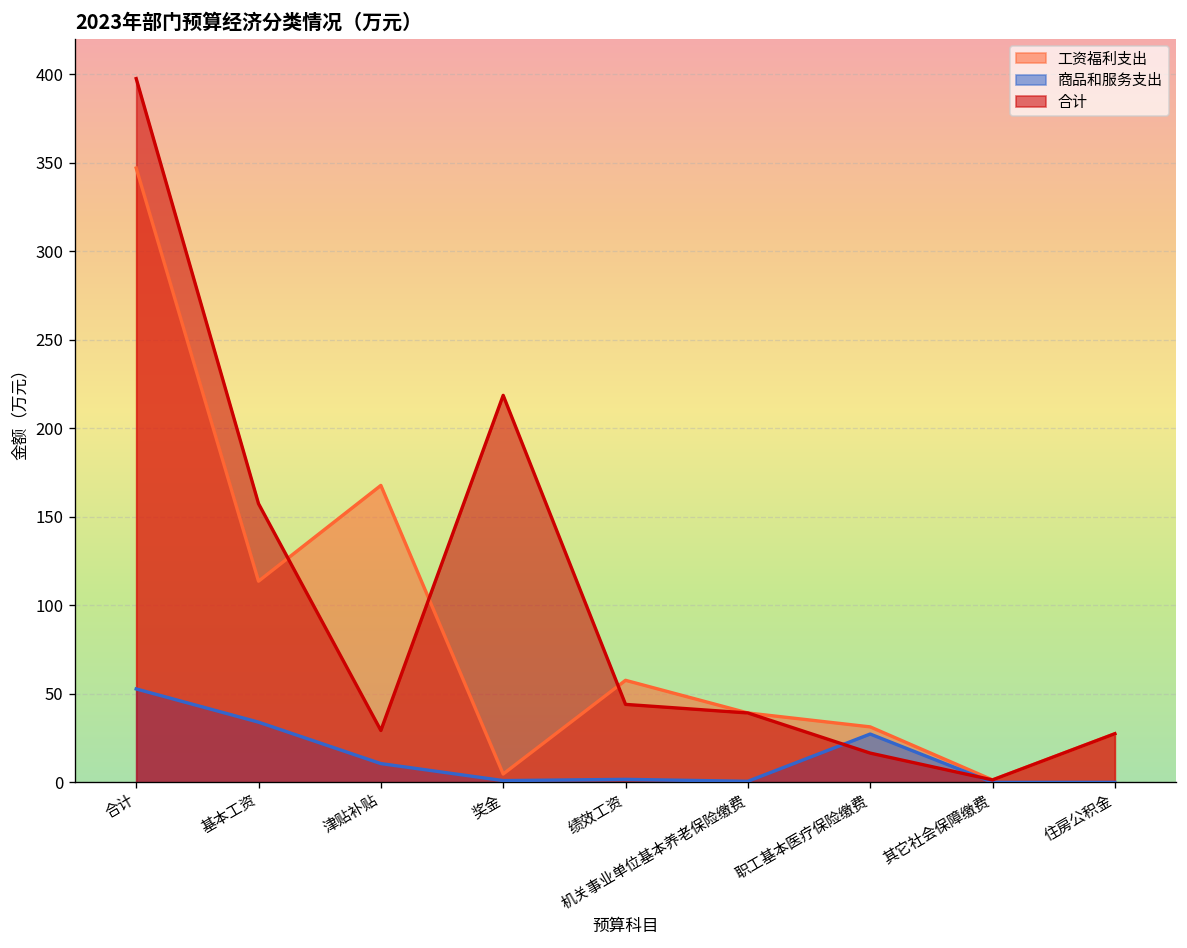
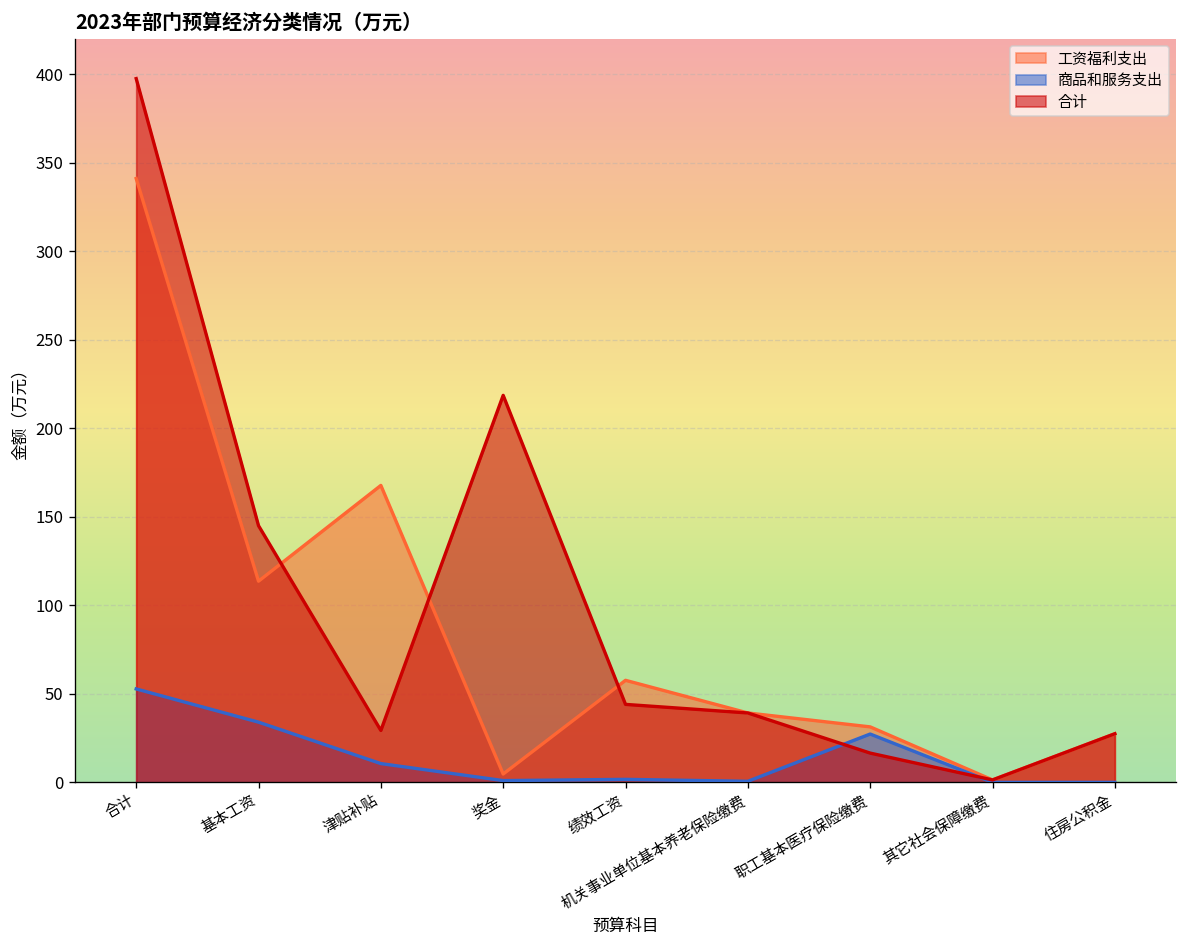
工资福利支出, 合计: 347 -> 341
合计, 基本工资: 157 -> 145
